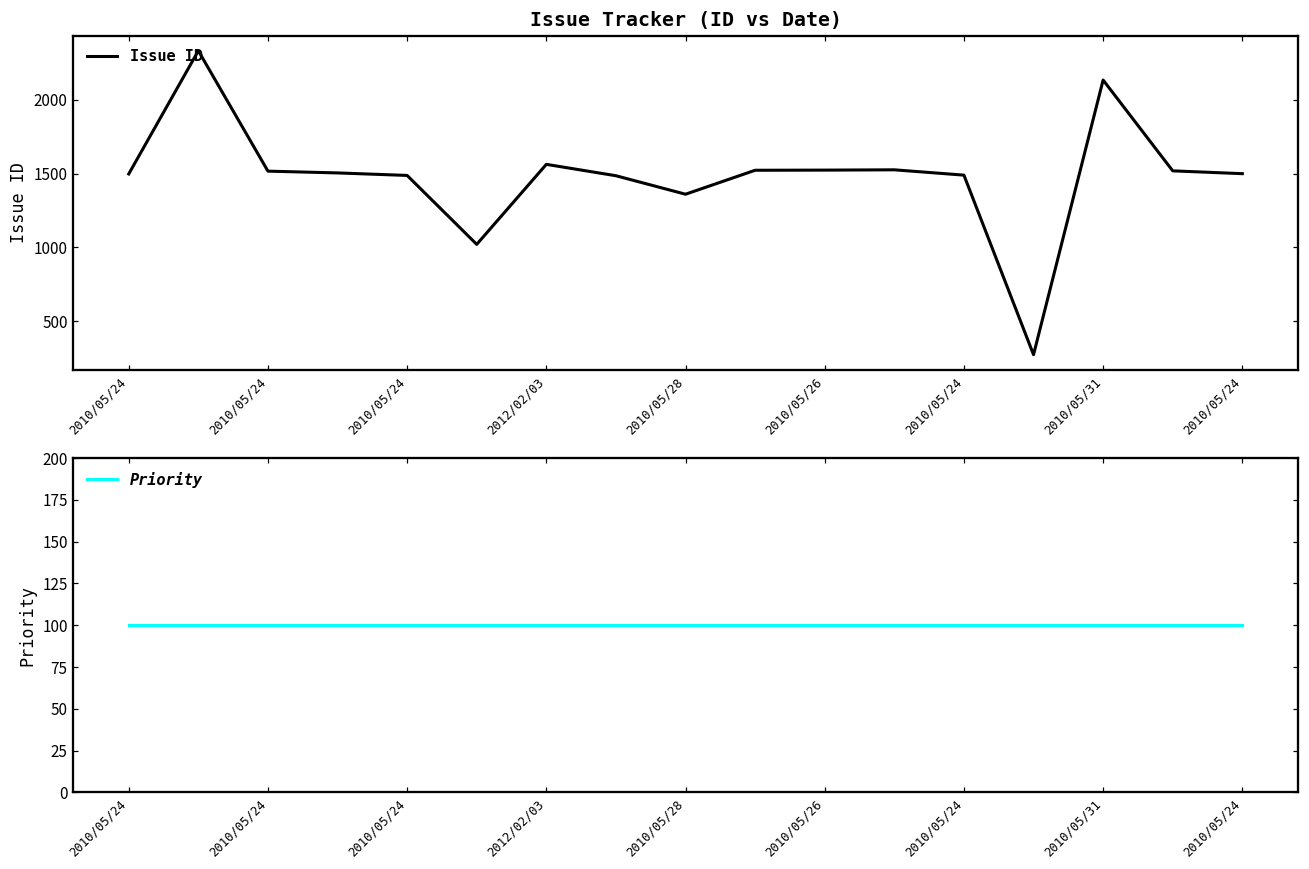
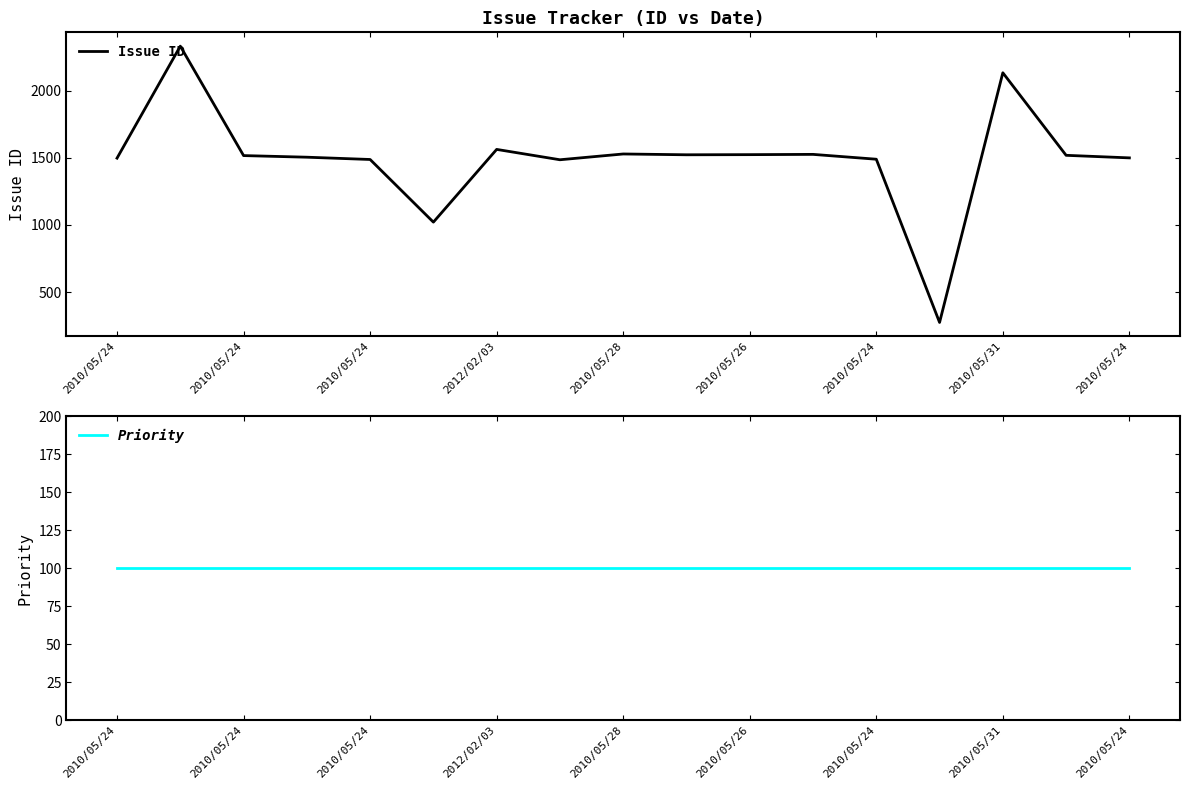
Issue Tracker (ID vs Date), 2010/05/28: 1360 -> 1530
